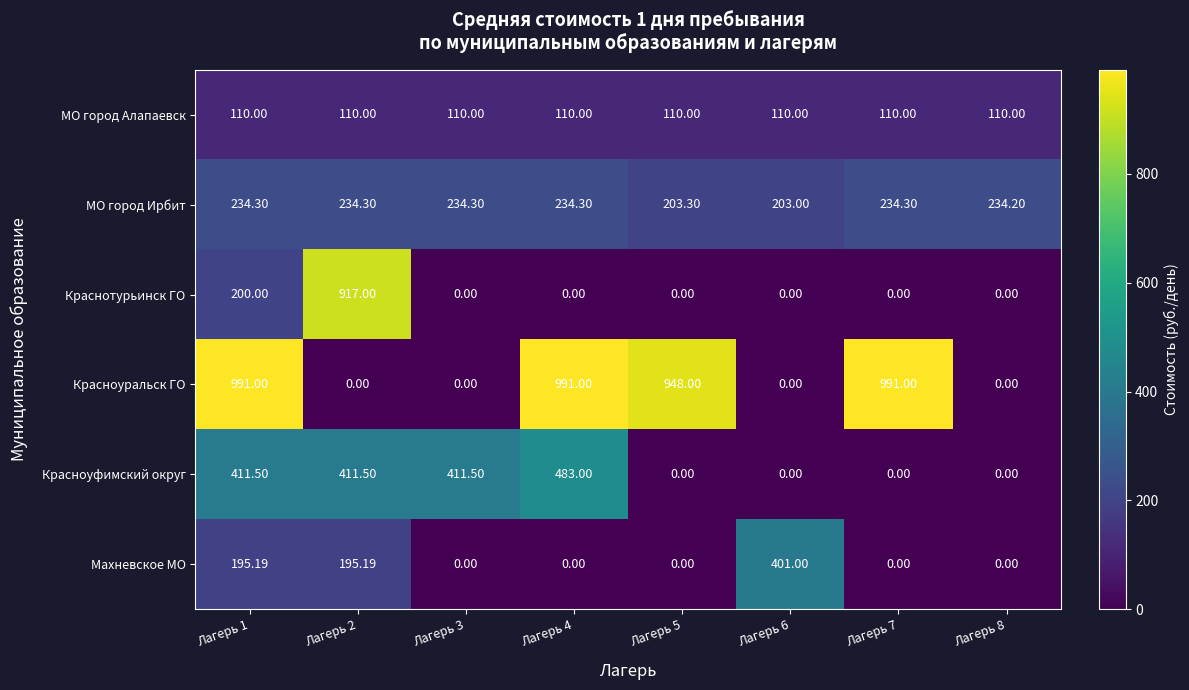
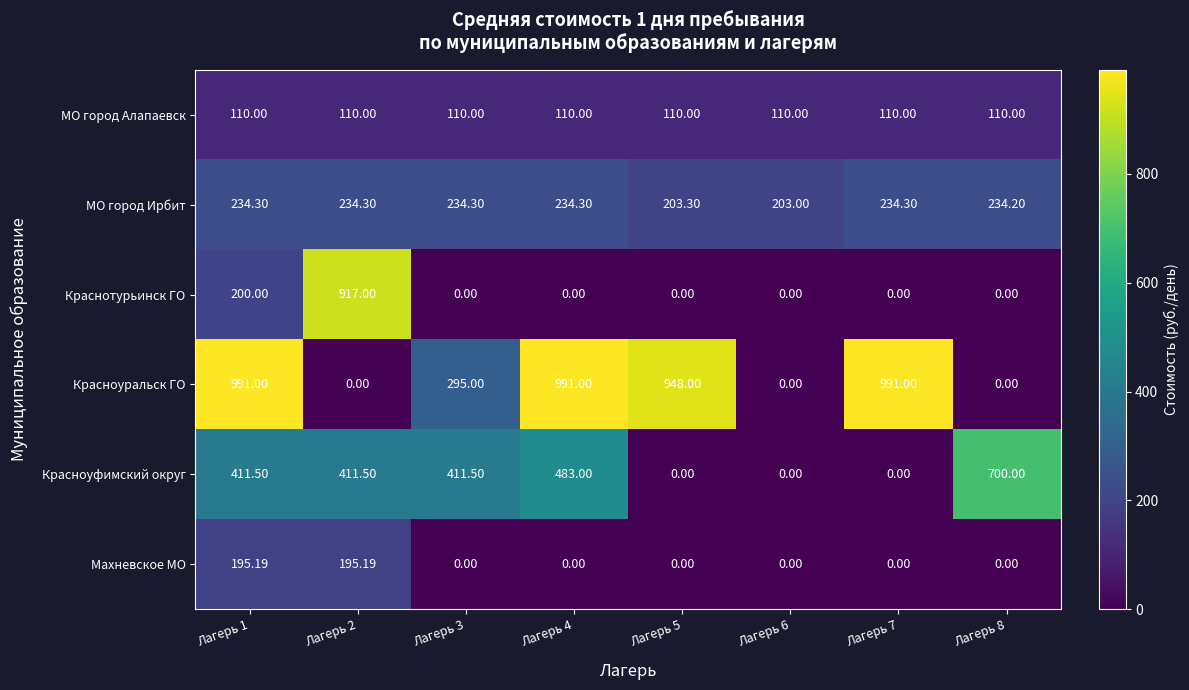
Красноуральск ГО, Лагерь 3: 0.00 -> 295.00
Красноуфимский округ, Лагерь 8: 0.00 -> 700.00
Махневское МО, Лагерь 6: 401.00 -> 0.00
